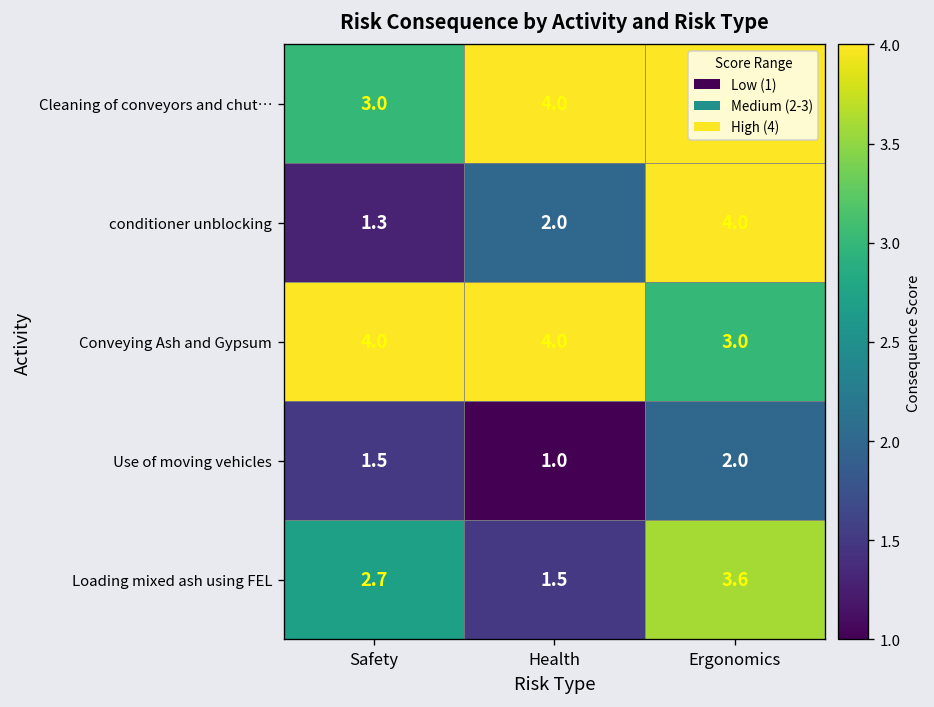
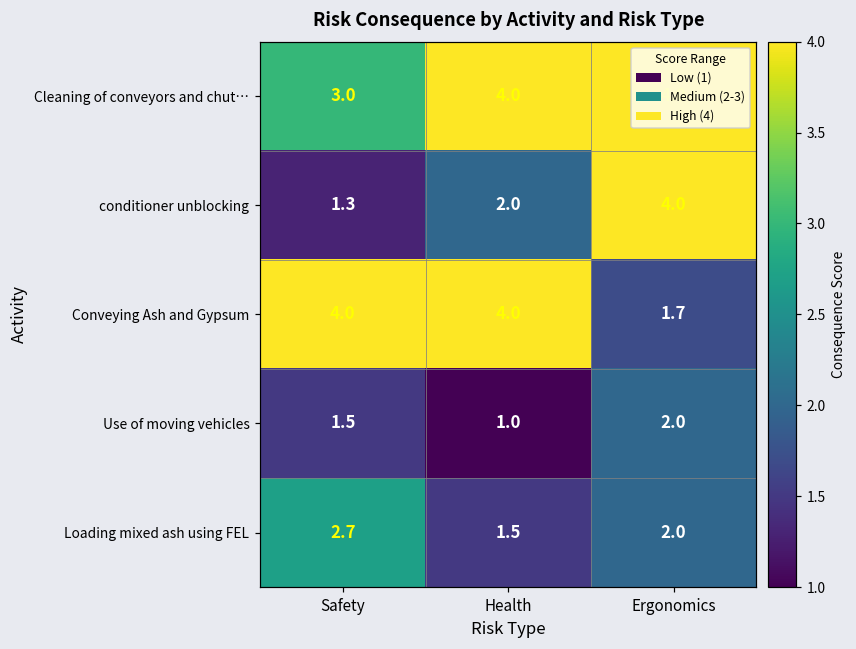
Conveying Ash and Gypsum, Ergonomics: 3.0 -> 1.7
Loading mixed ash using FEL, Ergonomics: 3.6 -> 2.0
